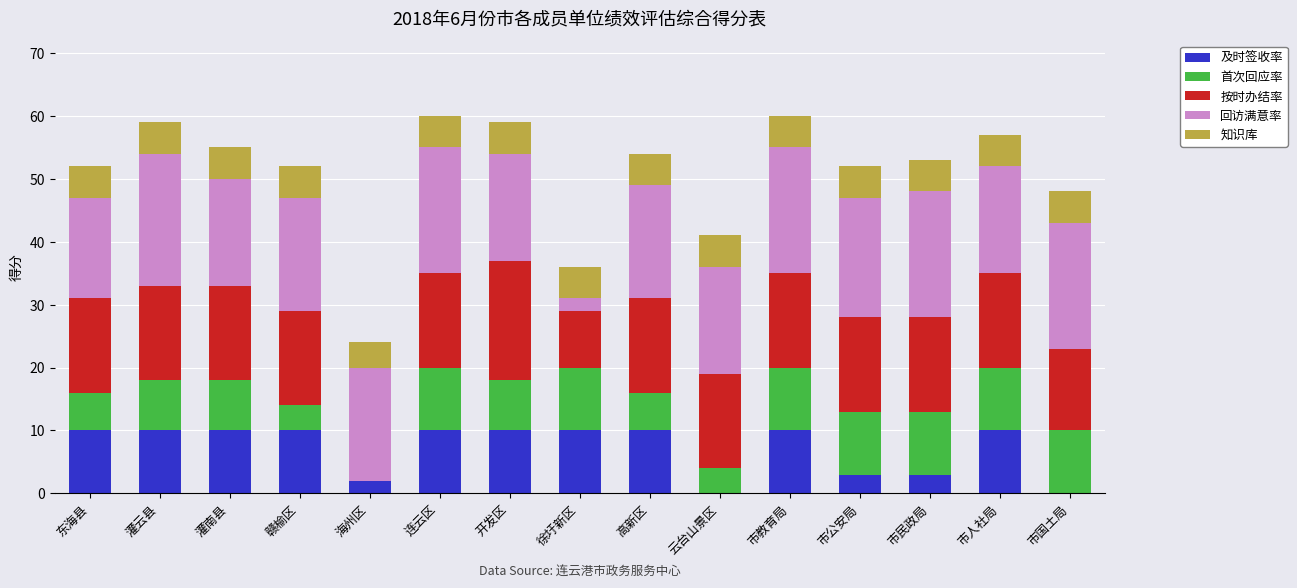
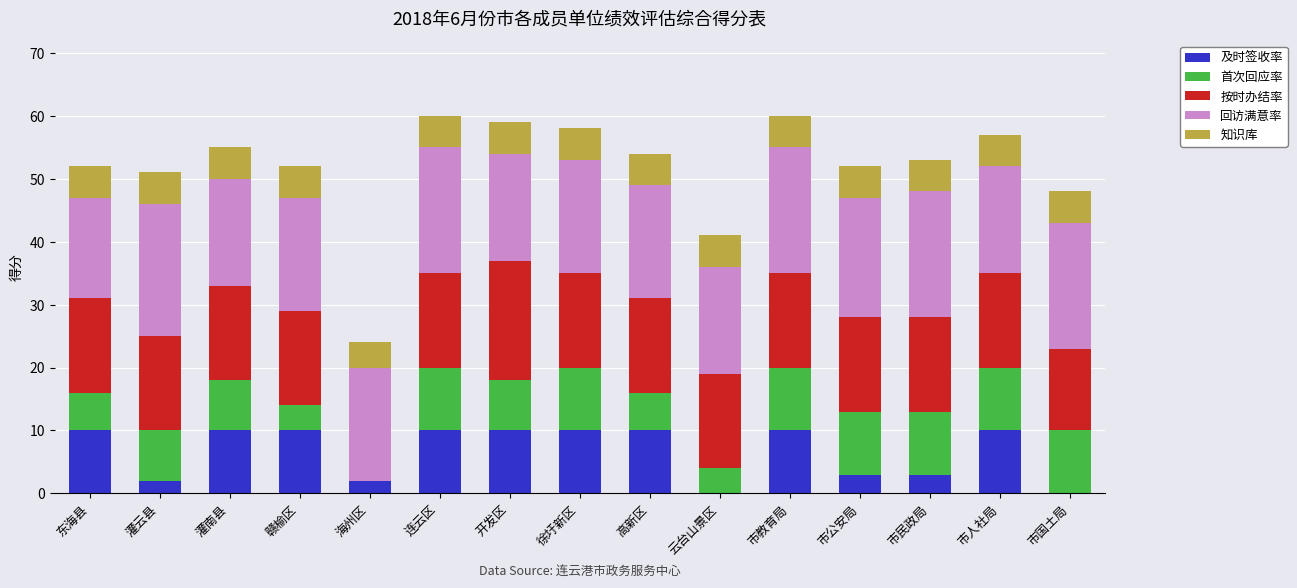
及时签收率, 灌云县: 10 -> 2
按时办结率, 徐圩新区: 9 -> 15
回访满意率, 徐圩新区: 2 -> 18
